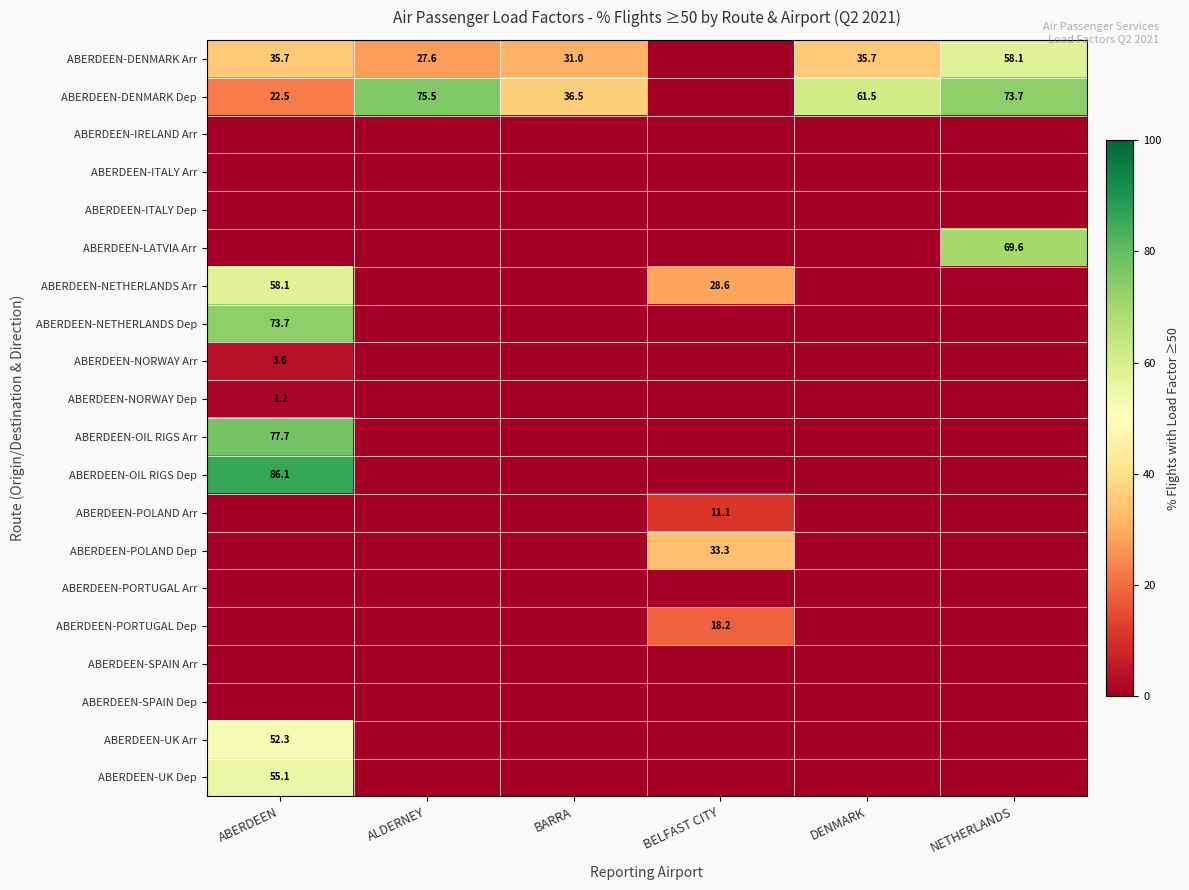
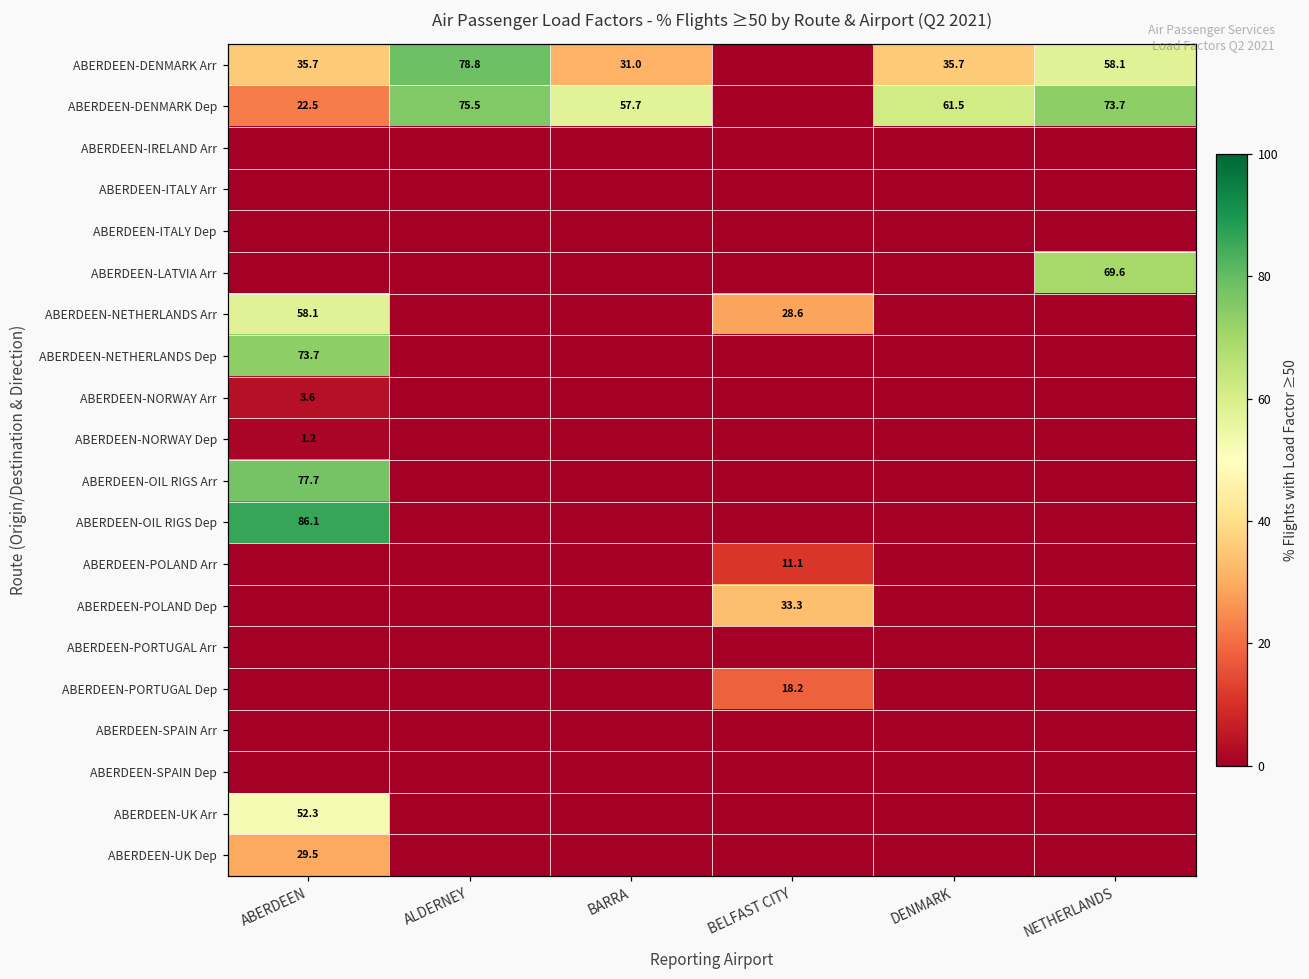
ABERDEEN-DENMARK Arr, ALDERNEY: 27.6 -> 78.8
ABERDEEN-DENMARK Dep, BARRA: 36.5 -> 57.7
ABERDEEN-UK Dep, ABERDEEN: 55.1 -> 29.5
